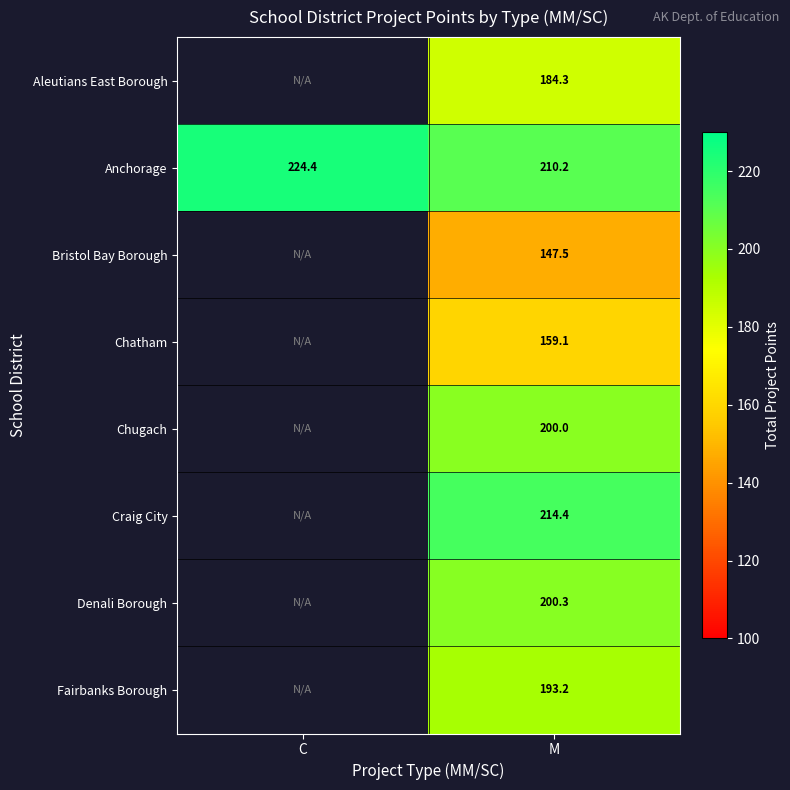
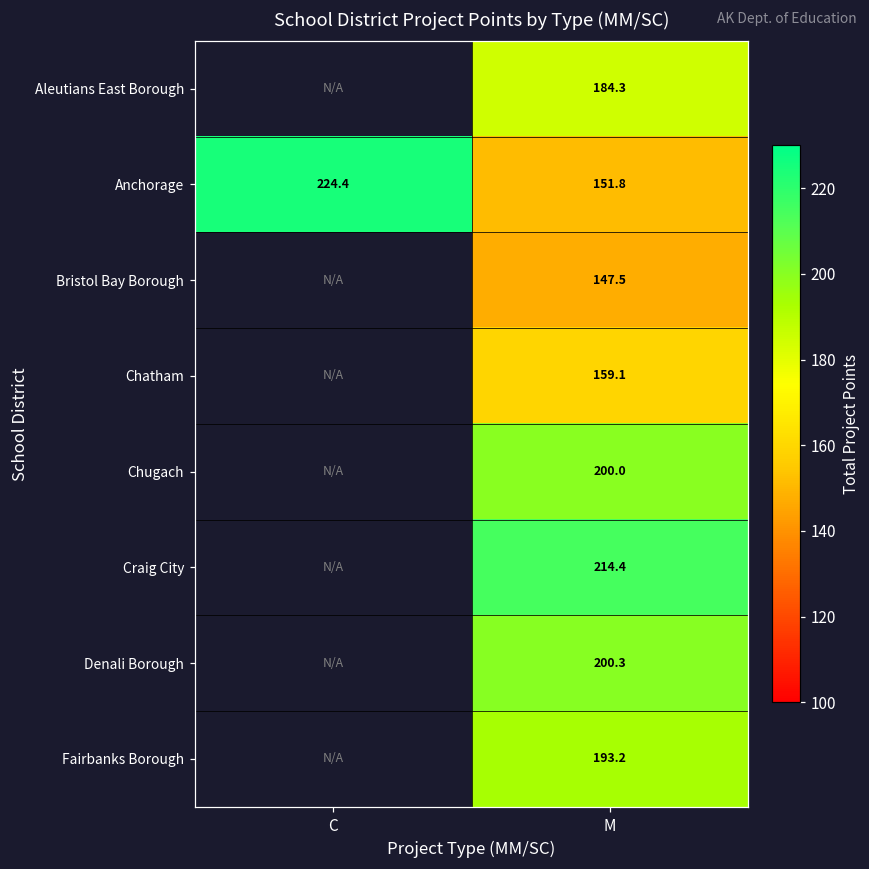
Anchorage, M: 210.2 -> 151.8
